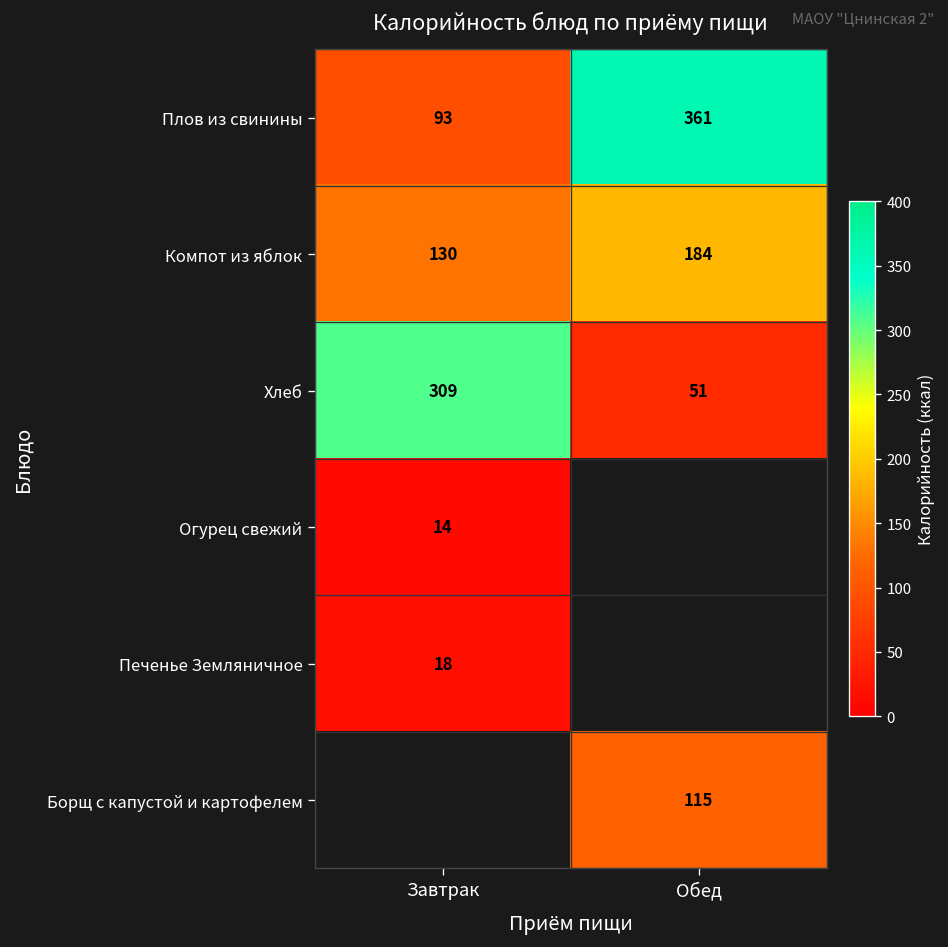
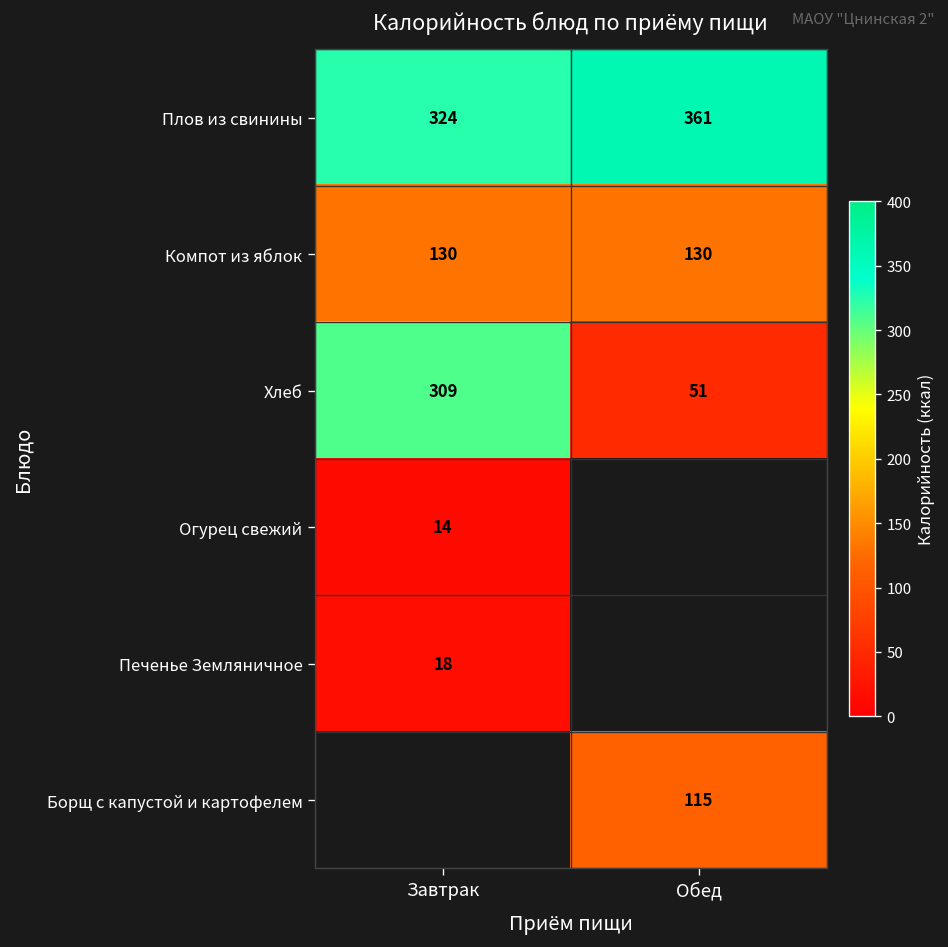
Плов из свинины, Завтрак: 93 -> 324
Компот из яблок, Обед: 184 -> 130
